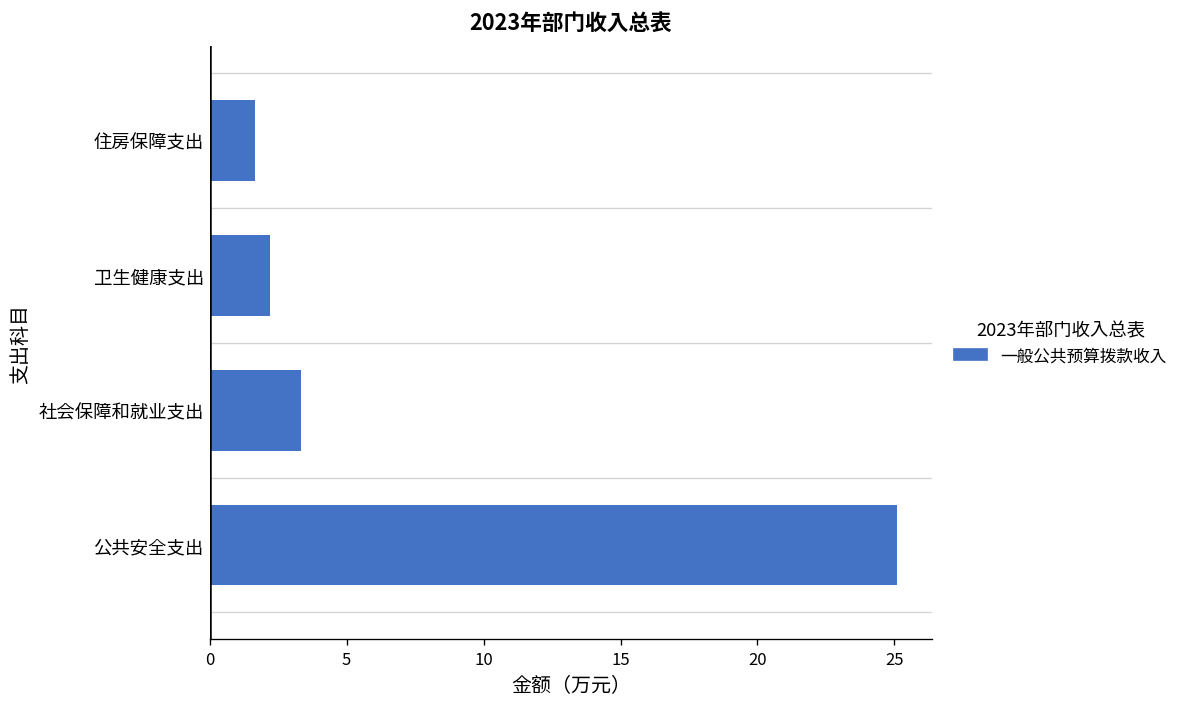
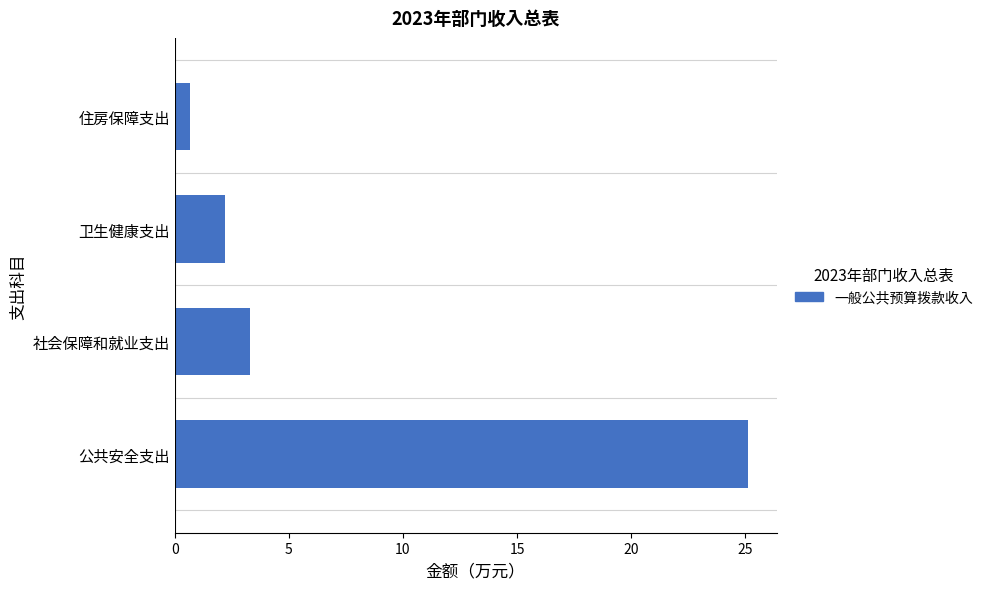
住房保障支出: 1.7 -> 0.7
